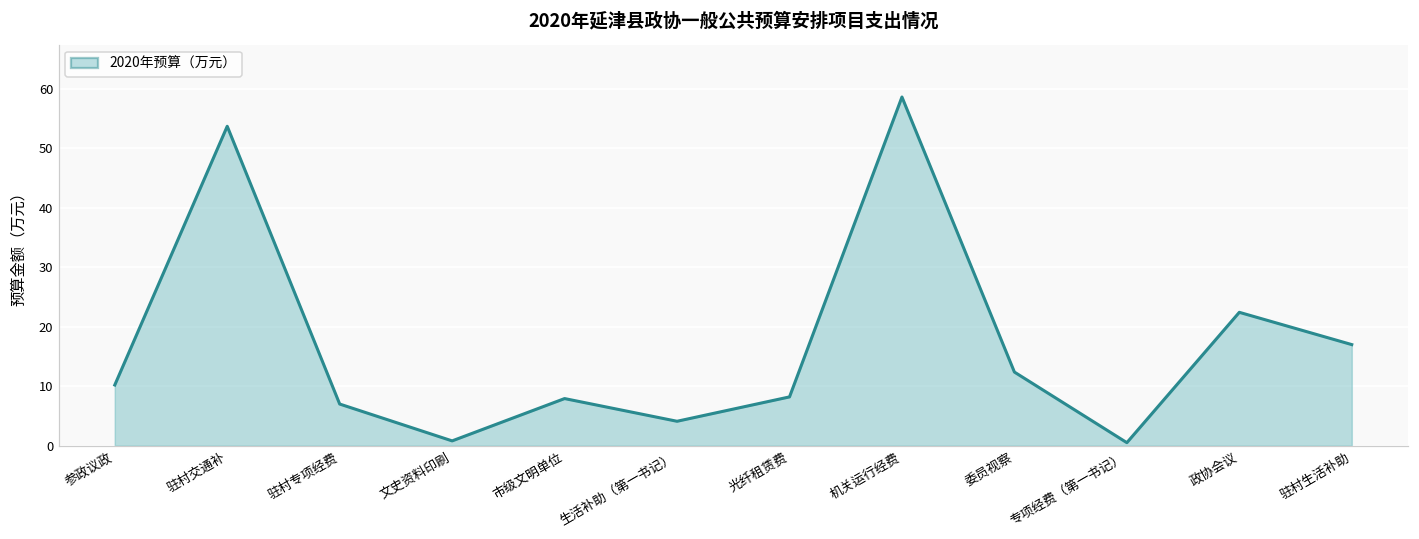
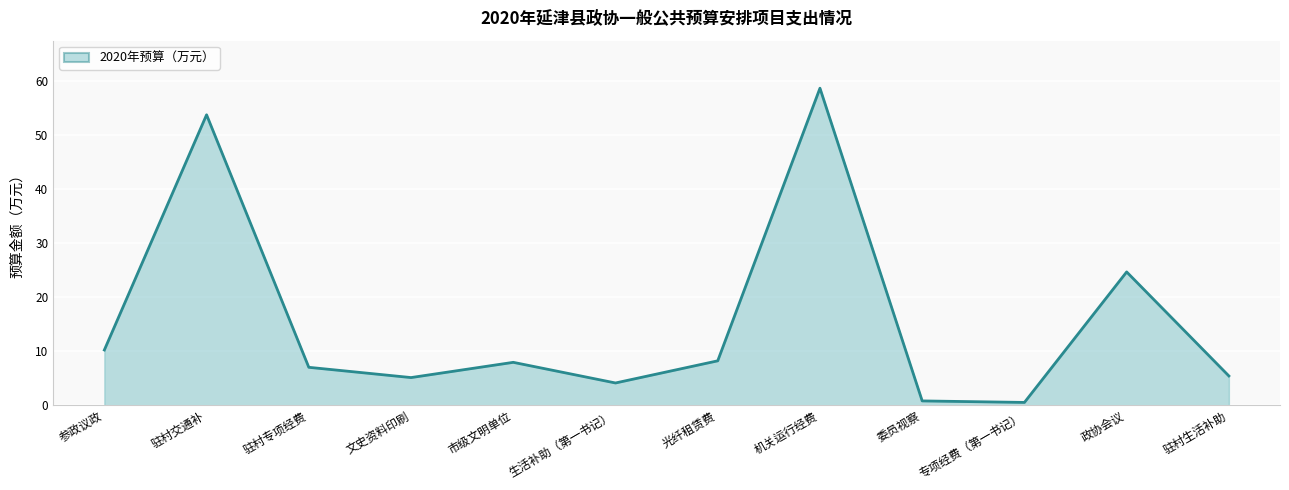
文史资料印刷: 1 -> 5
委员视察: 12 -> 1
政协会议: 22 -> 25
驻村生活补助: 17 -> 5
